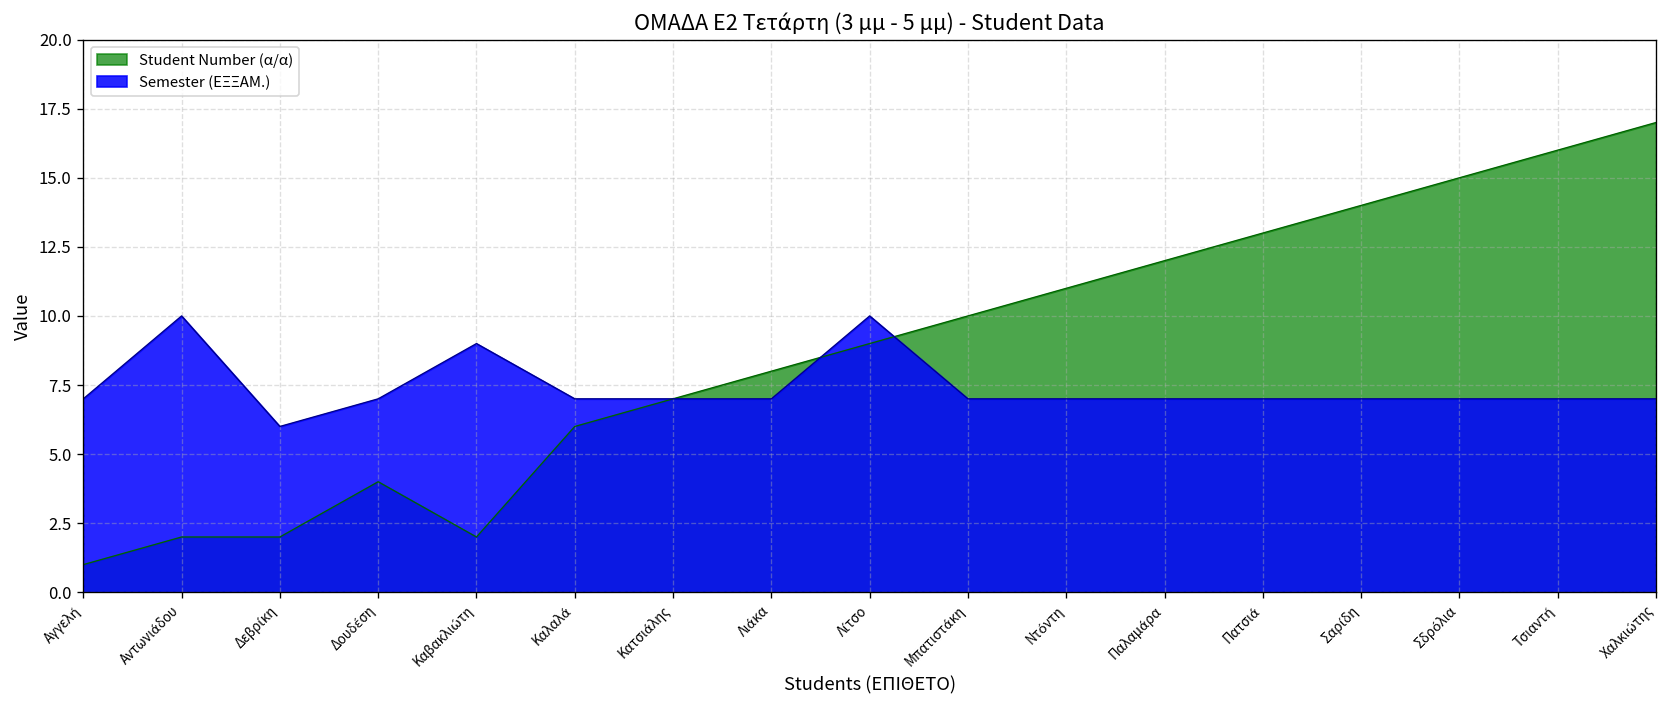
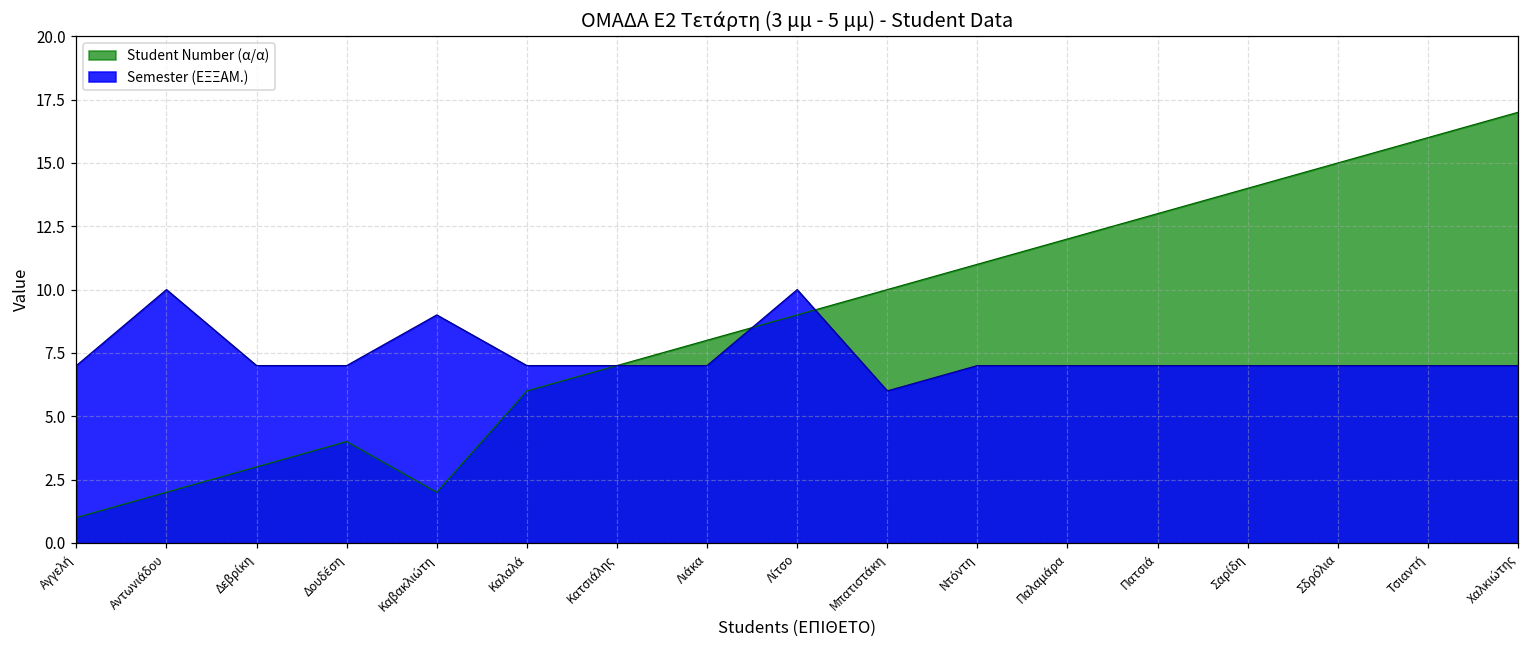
Student Number (α/α), Δεβρίκη: 2 -> 3
Semester (ΕΞΞΑΜ.), Δεβρίκη: 6 -> 7
Semester (ΕΞΞΑΜ.), Μπατιστάκη: 7 -> 6
